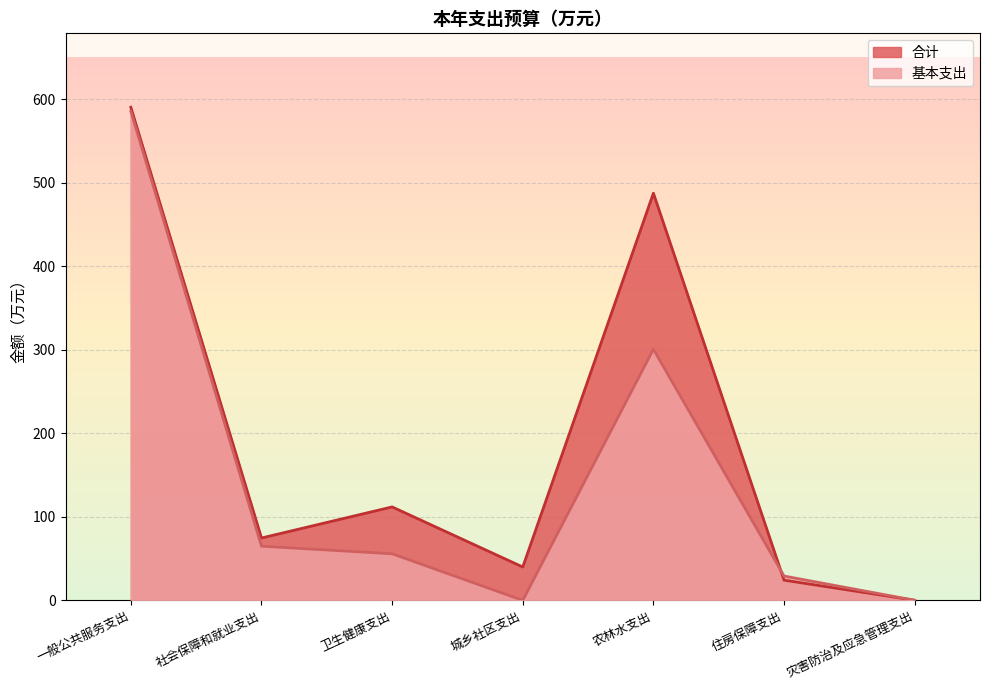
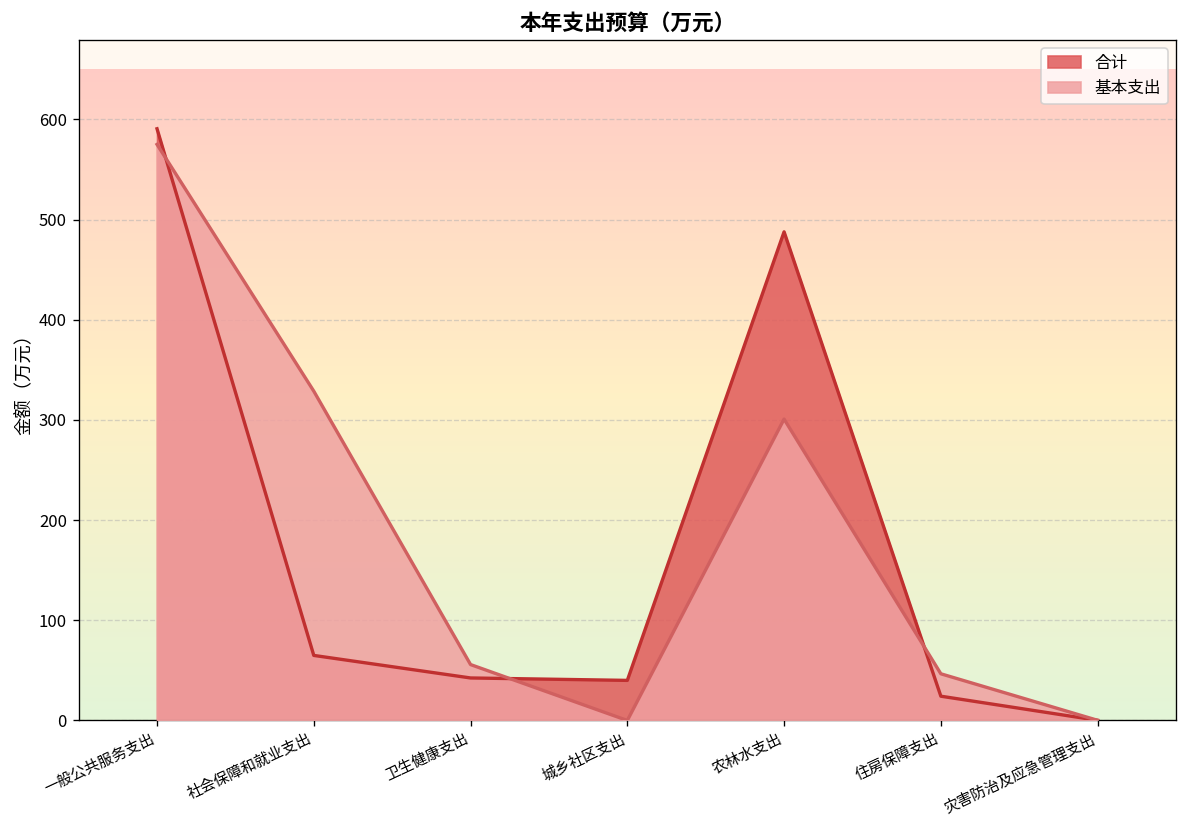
基本支出, 一般公共服务支出: 590 -> 570
合计, 社会保障和就业支出: 70 -> 60
基本支出, 社会保障和就业支出: 60 -> 330
合计, 卫生健康支出: 110 -> 40
基本支出, 住房保障支出: 30 -> 50
